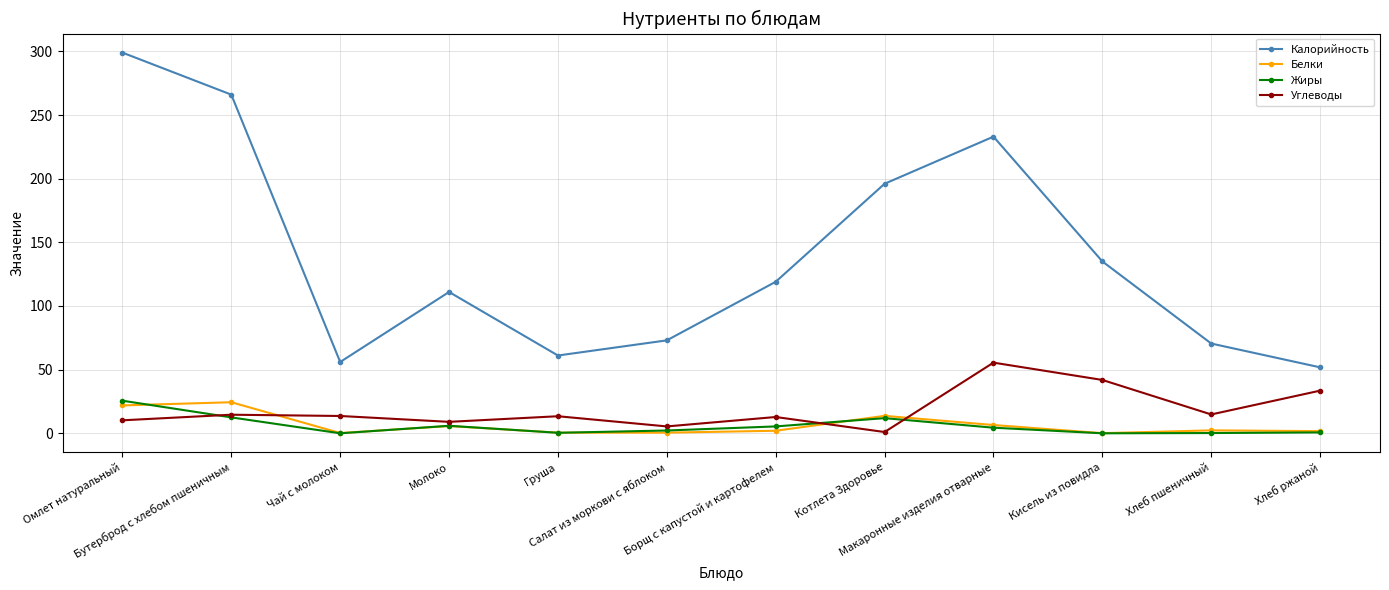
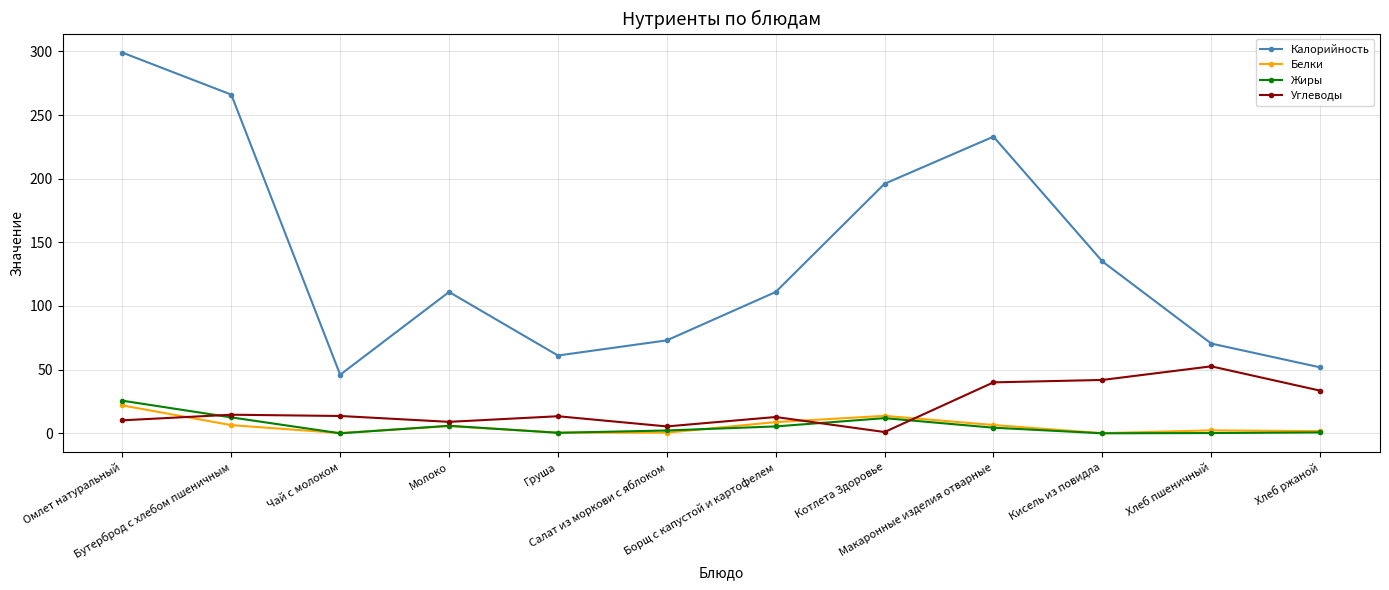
Белки, Бутерброд с хлебом пшеничным: 24 -> 6
Калорийность, Чай с молоком: 56 -> 46
Калорийность, Борщ с капустой и картофелем: 119 -> 111
Белки, Борщ с капустой и картофелем: 2 -> 9
Углеводы, Макаронные изделия отварные: 56 -> 40
Углеводы, Хлеб пшеничный: 15 -> 53
